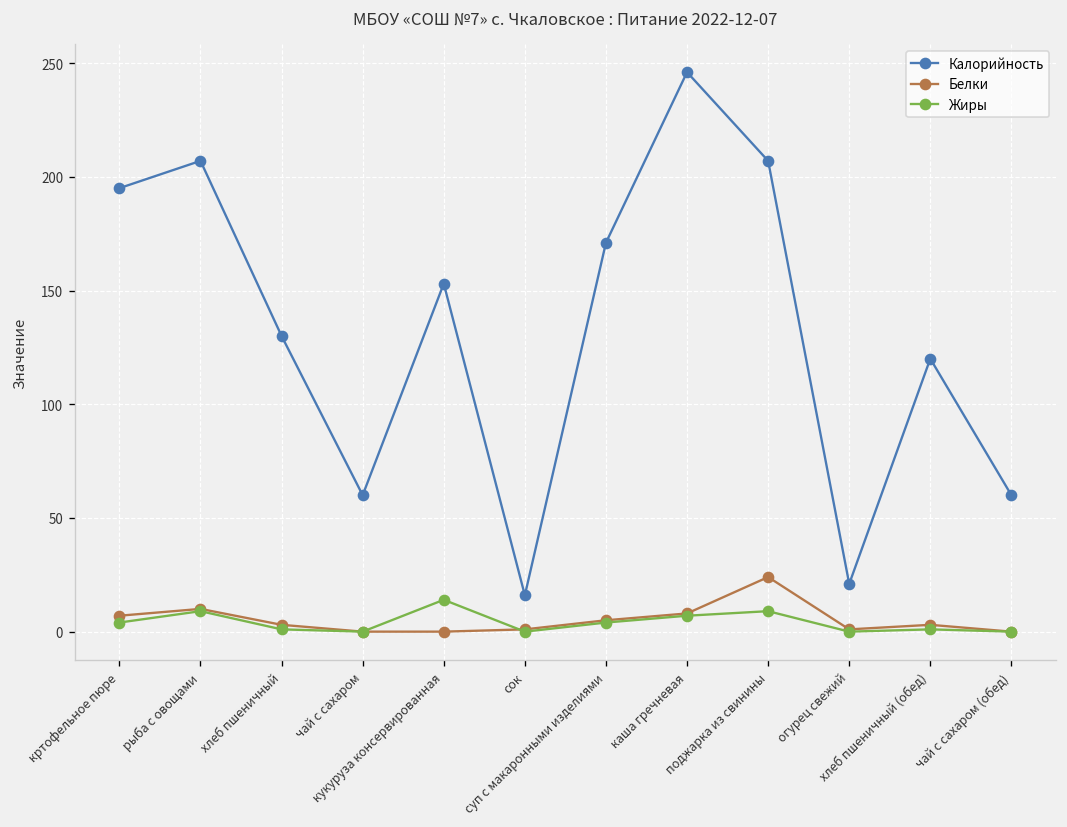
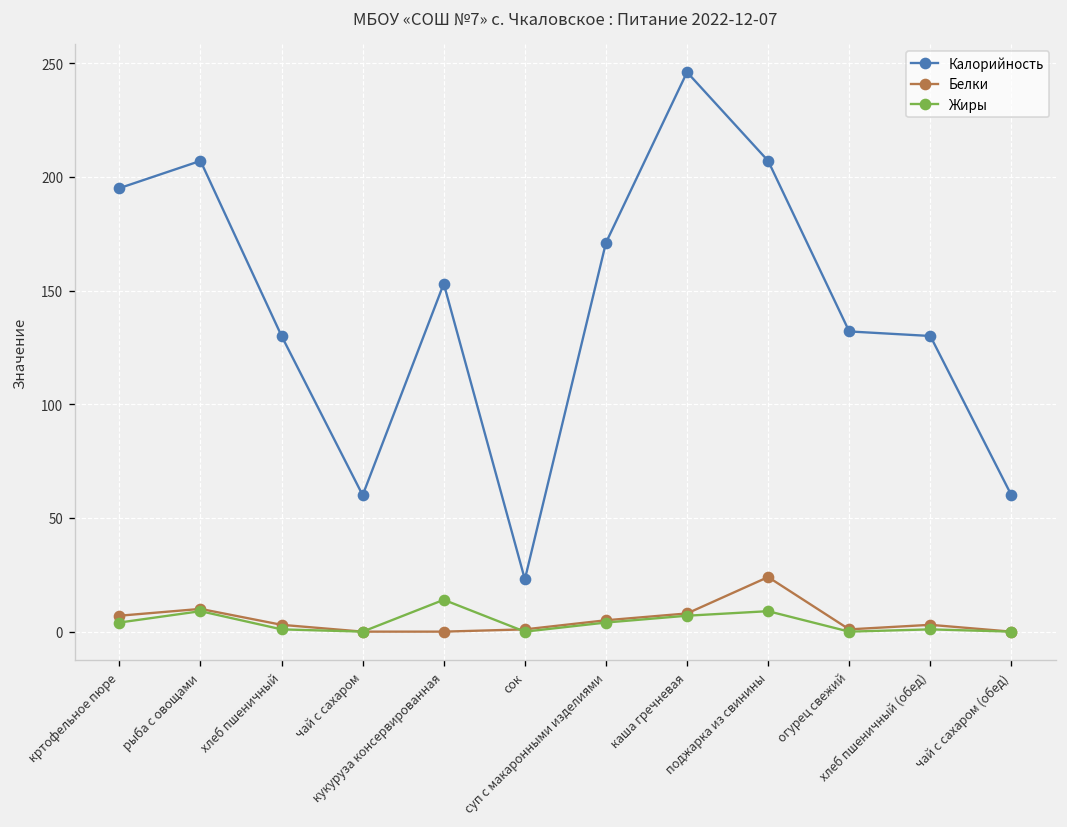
Калорийность, сок: 16 -> 23
Калорийность, огурец свежий: 21 -> 132
Калорийность, хлеб пшеничный (обед): 120 -> 130
